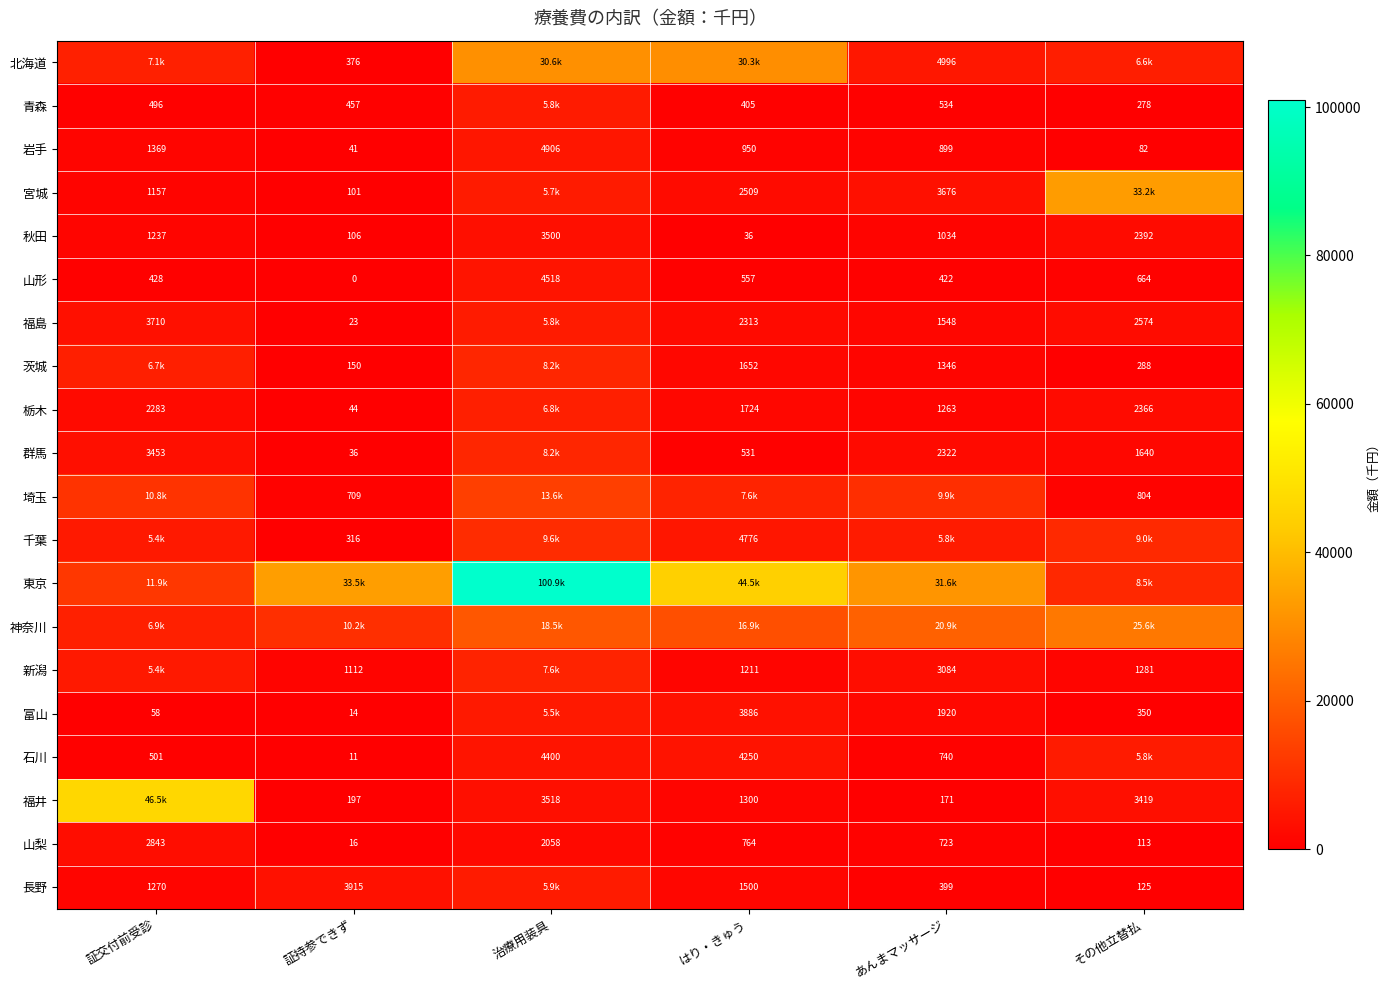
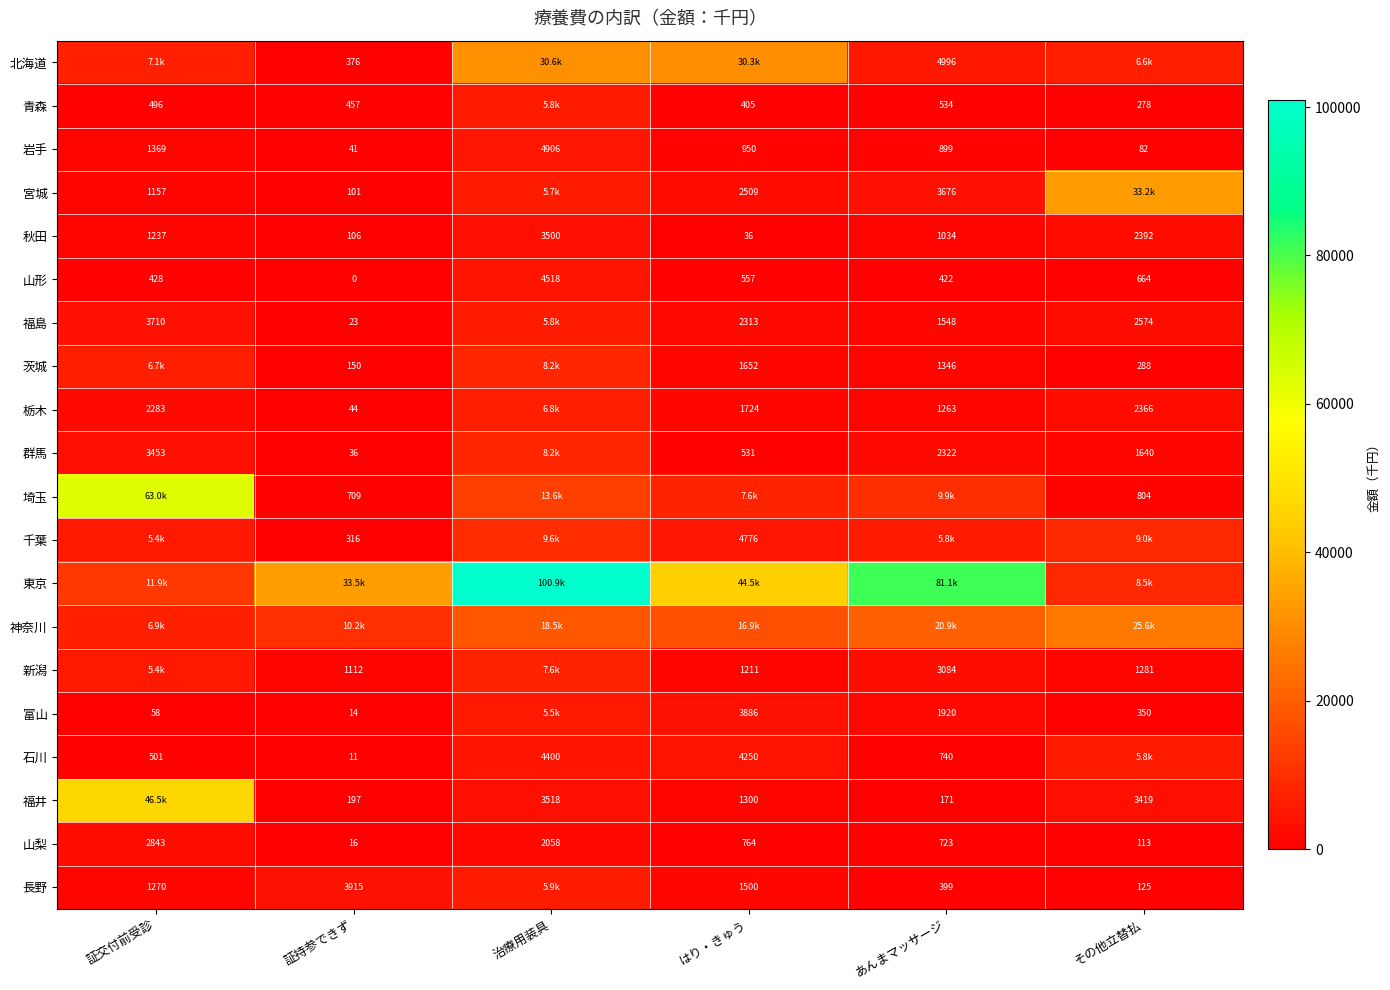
埼玉, 証交付前受診: 10.8k -> 63.0k
東京, あんまマッサージ: 31.6k -> 81.1k
